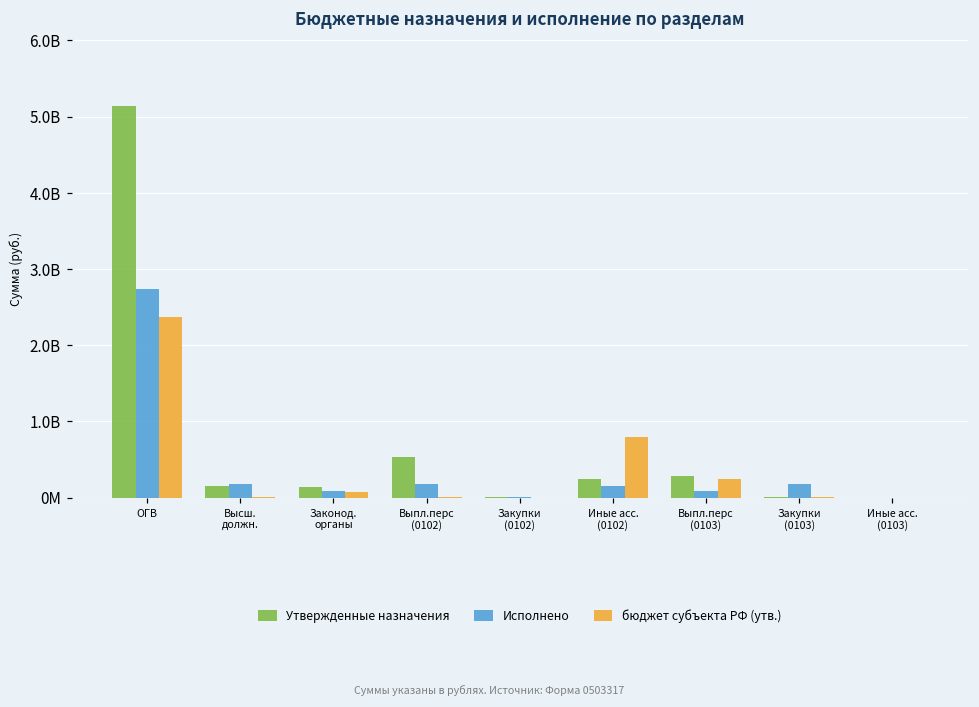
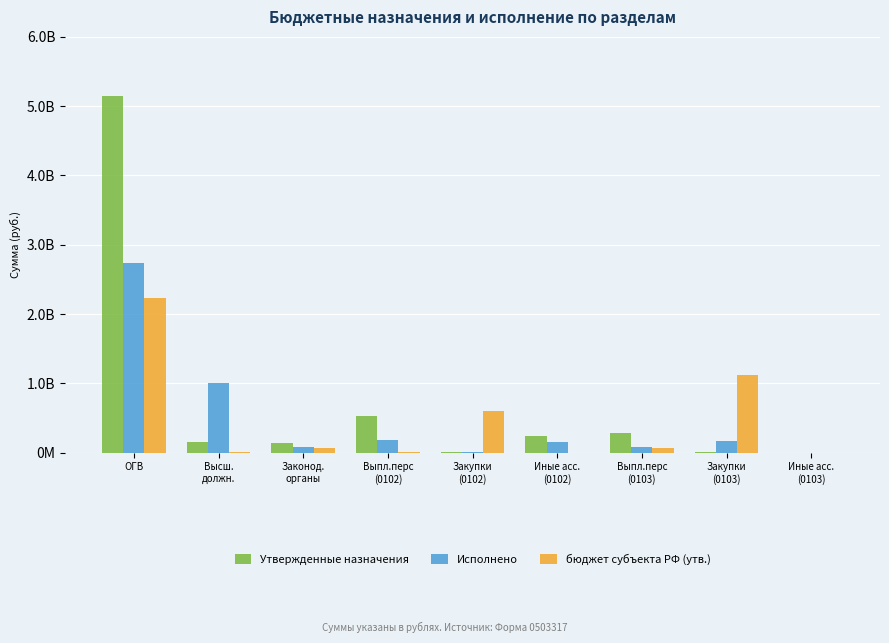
бюджет субъекта РФ (утв.), ОГВ: 2400000000 -> 2200000000
Исполнено, Высш. должн.: 200000000 -> 1000000000
бюджет субъекта РФ (утв.), Закупки (0102): 0 -> 600000000
бюджет субъекта РФ (утв.), Иные асс. (0102): 800000000 -> 0
бюджет субъекта РФ (утв.), Выпл.перс (0103): 200000000 -> 100000000
бюджет субъекта РФ (утв.), Закупки (0103): 0 -> 1100000000
